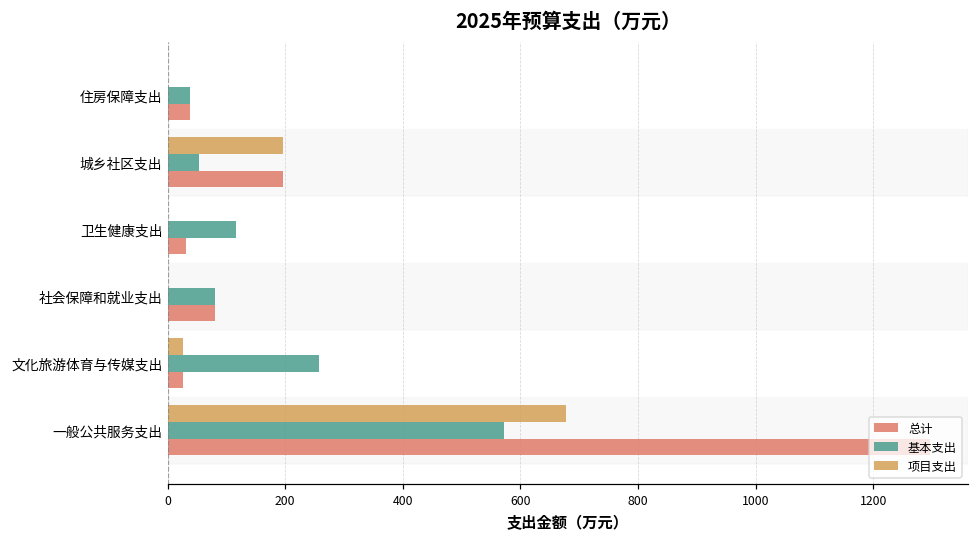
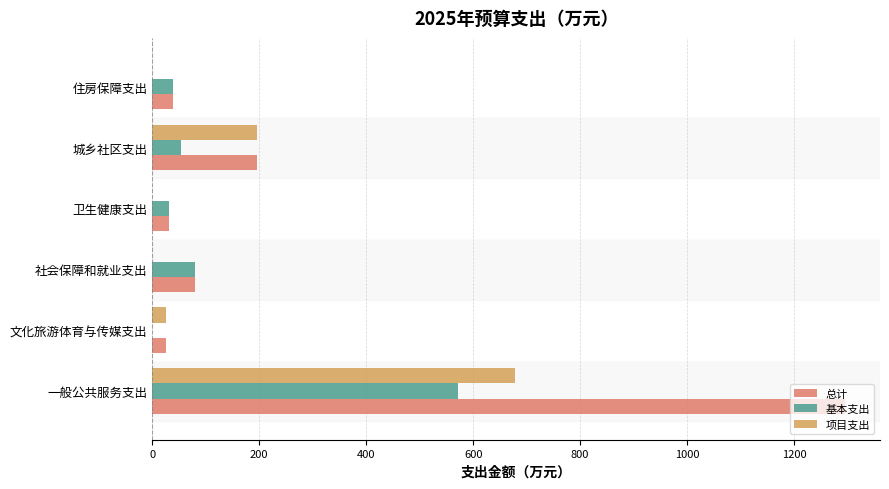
基本支出, 卫生健康支出: 120 -> 30
基本支出, 文化旅游体育与传媒支出: 260 -> 0
